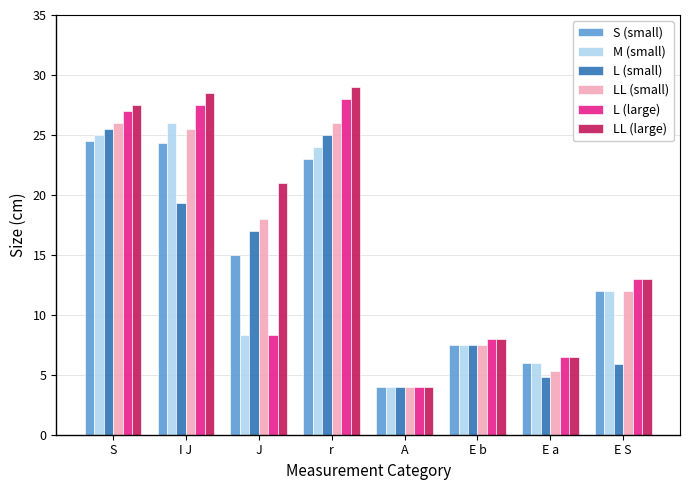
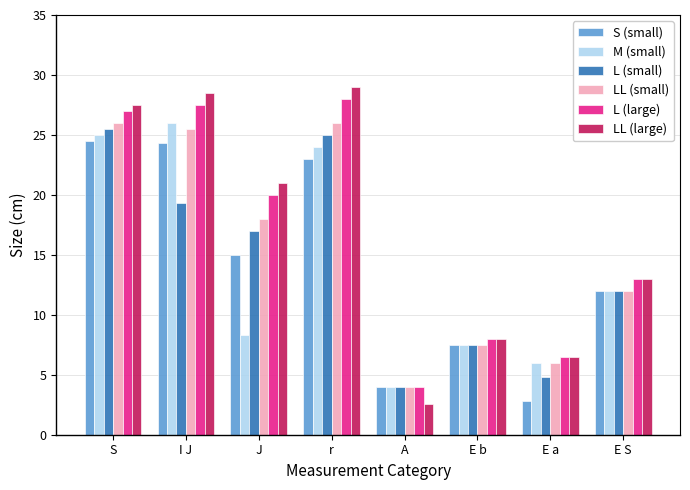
L (large), J: 8.3 -> 20.0
LL (large), A: 4.0 -> 2.6
S (small), E a: 6.0 -> 2.8
LL (small), E a: 5.3 -> 6.0
L (small), E S: 5.9 -> 12.0
